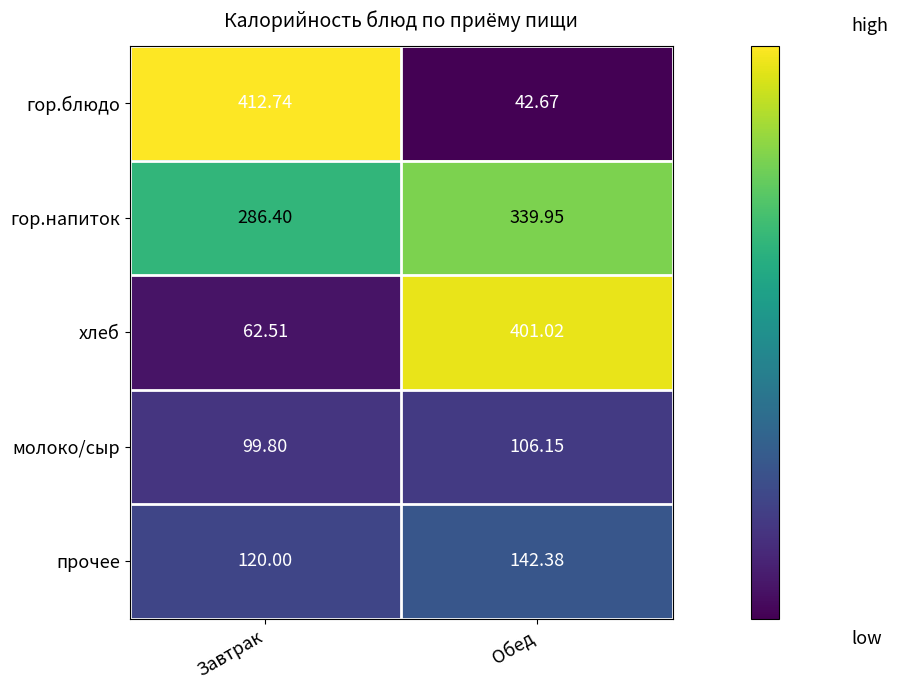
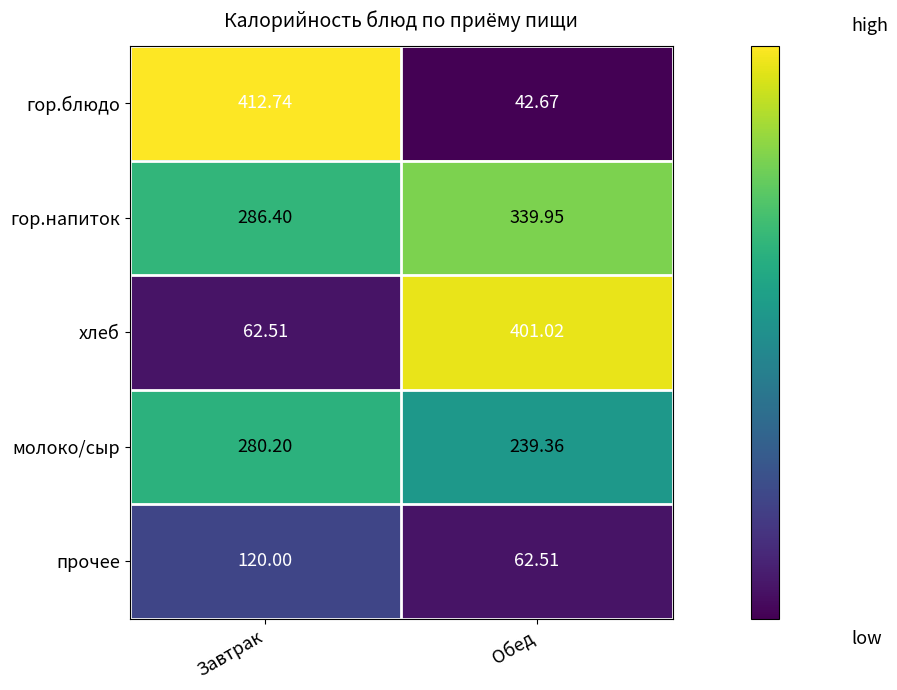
молоко/сыр, Завтрак: 99.80 -> 280.20
молоко/сыр, Обед: 106.15 -> 239.36
прочее, Обед: 142.38 -> 62.51
